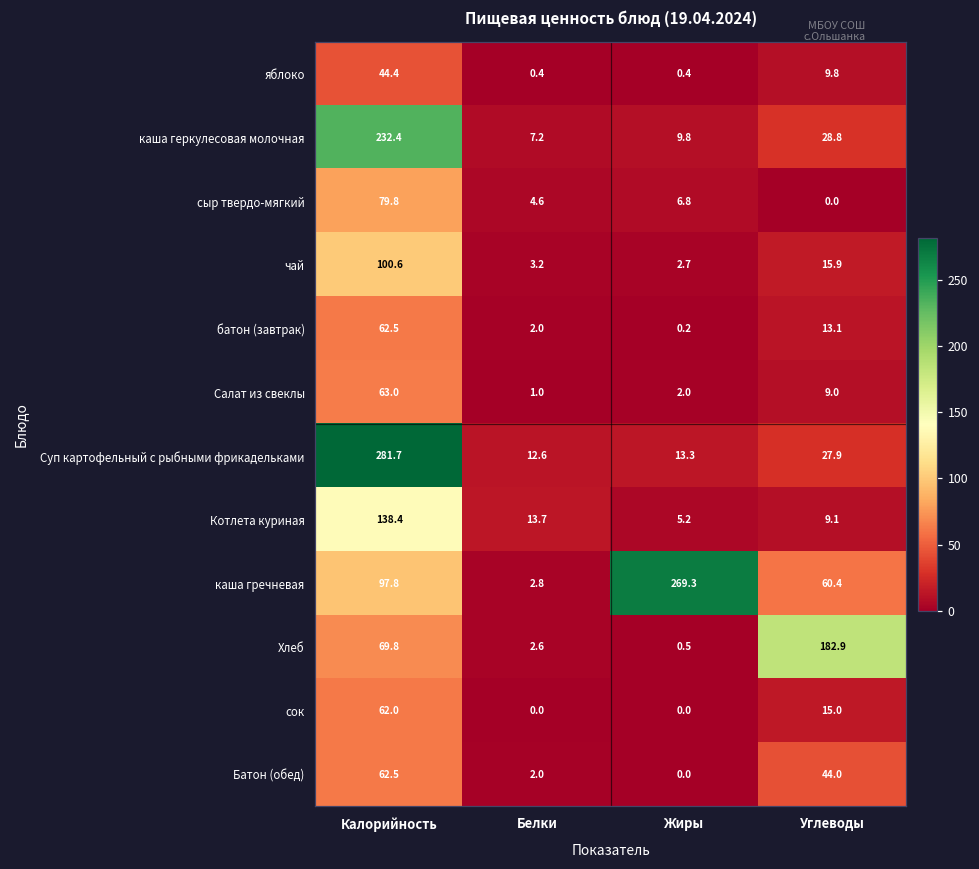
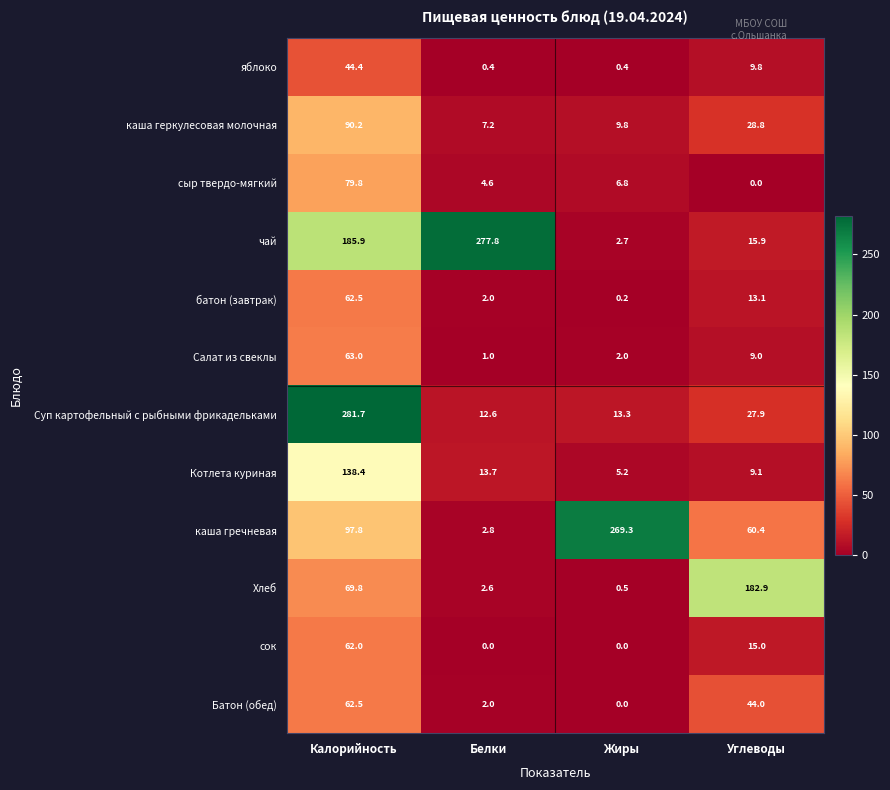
каша геркулесовая молочная, Калорийность: 232.4 -> 90.2
чай, Калорийность: 100.6 -> 185.9
чай, Белки: 3.2 -> 277.8
